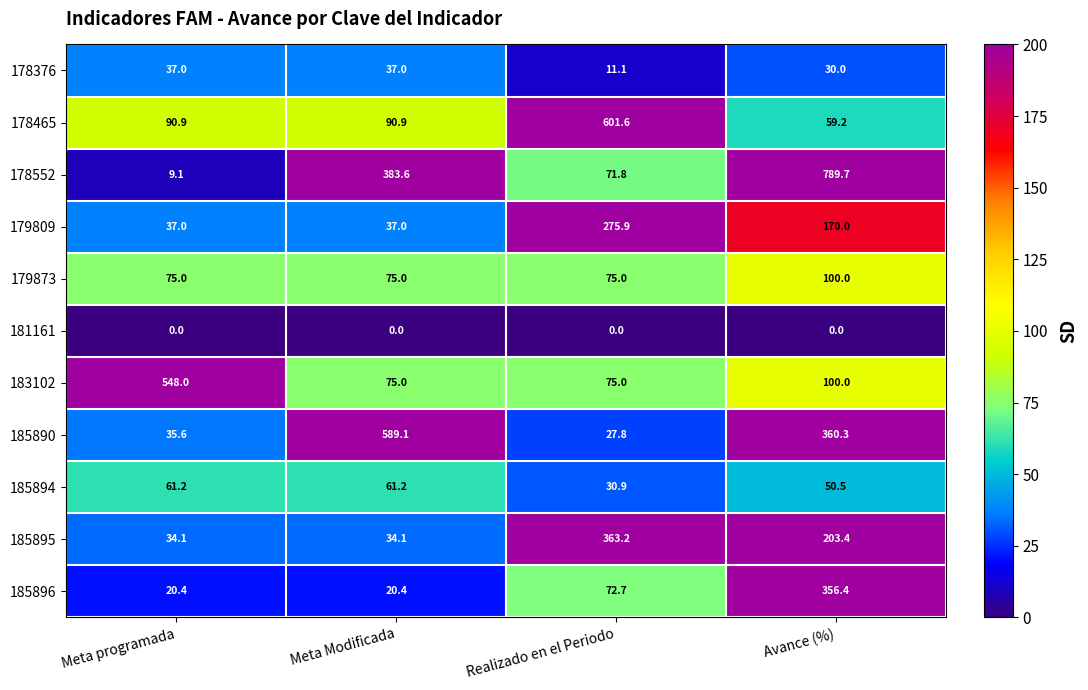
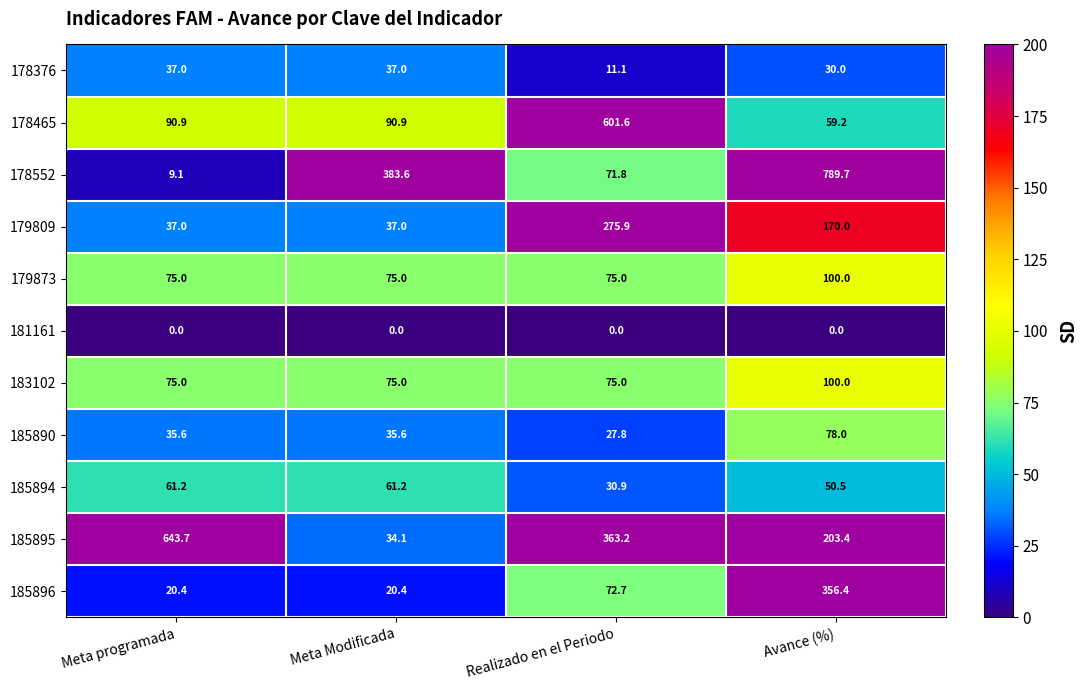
183102, Meta programada: 548.0 -> 75.0
185890, Meta Modificada: 589.1 -> 35.6
185890, Avance (%): 360.3 -> 78.0
185895, Meta programada: 34.1 -> 643.7
